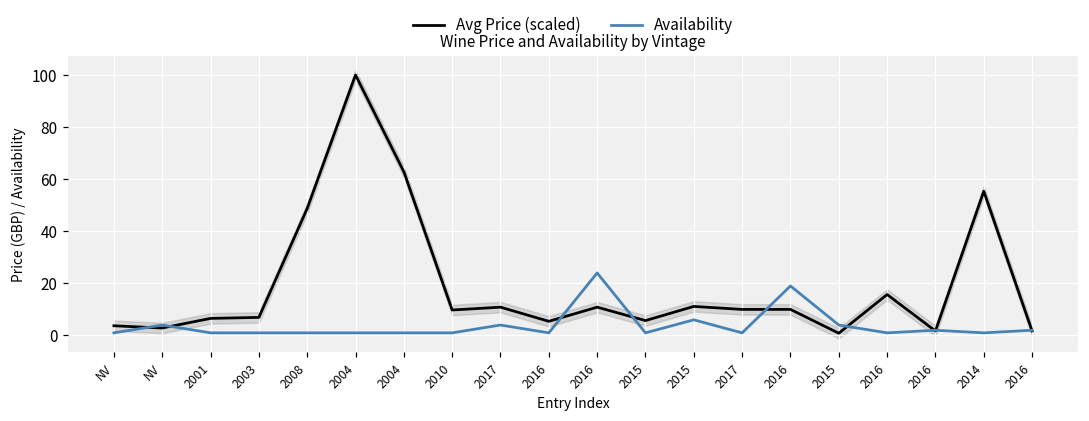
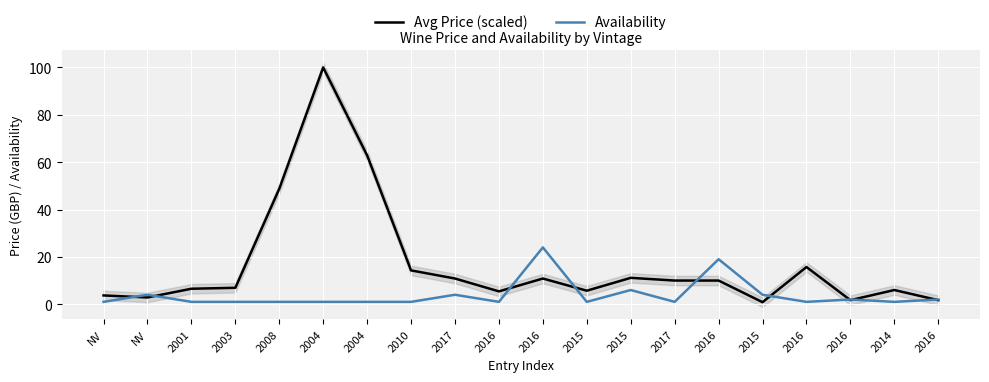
Avg Price (scaled), 2010: 10 -> 14
Avg Price (scaled), 2014: 55 -> 6
